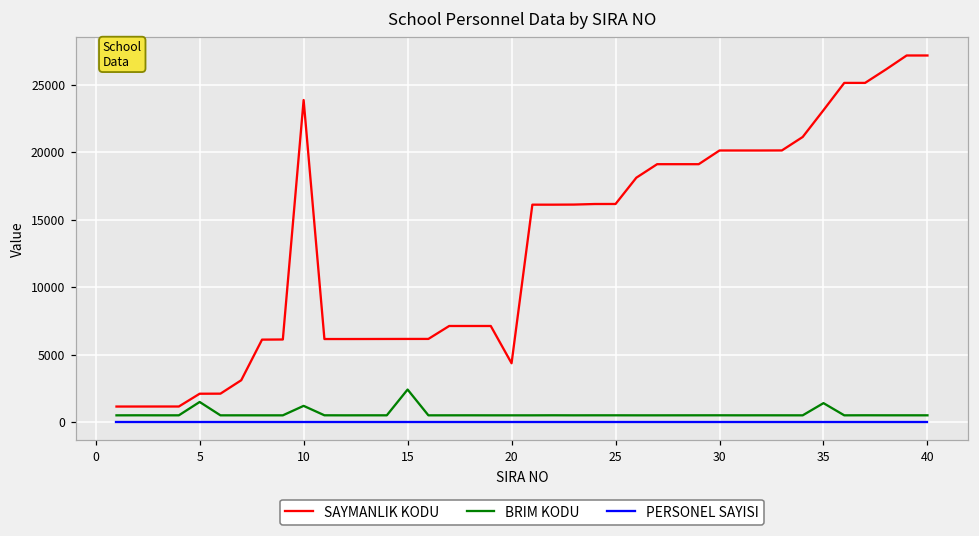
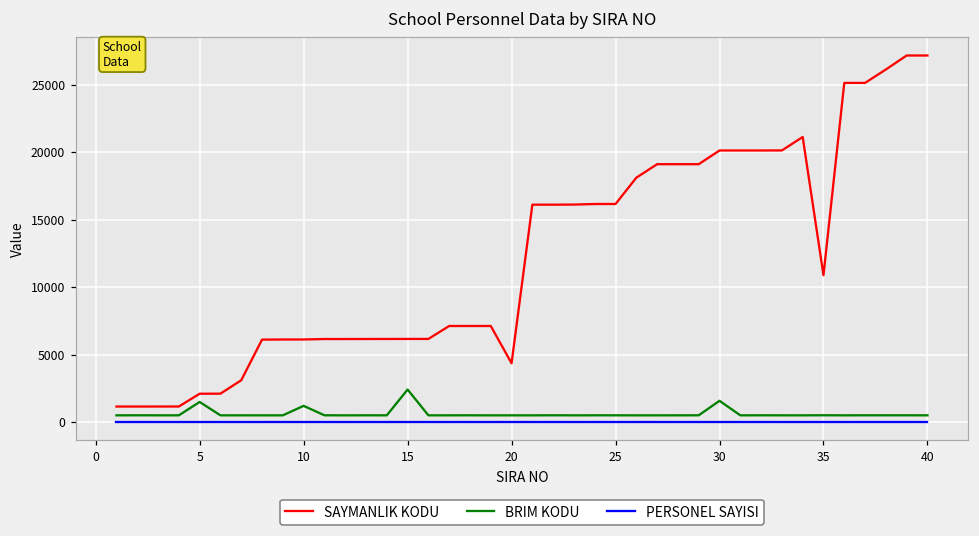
SAYMANLIK KODU, 10: 23900 -> 6100
BRIM KODU, 30: 500 -> 1600
SAYMANLIK KODU, 35: 23100 -> 10900
BRIM KODU, 35: 1400 -> 500
